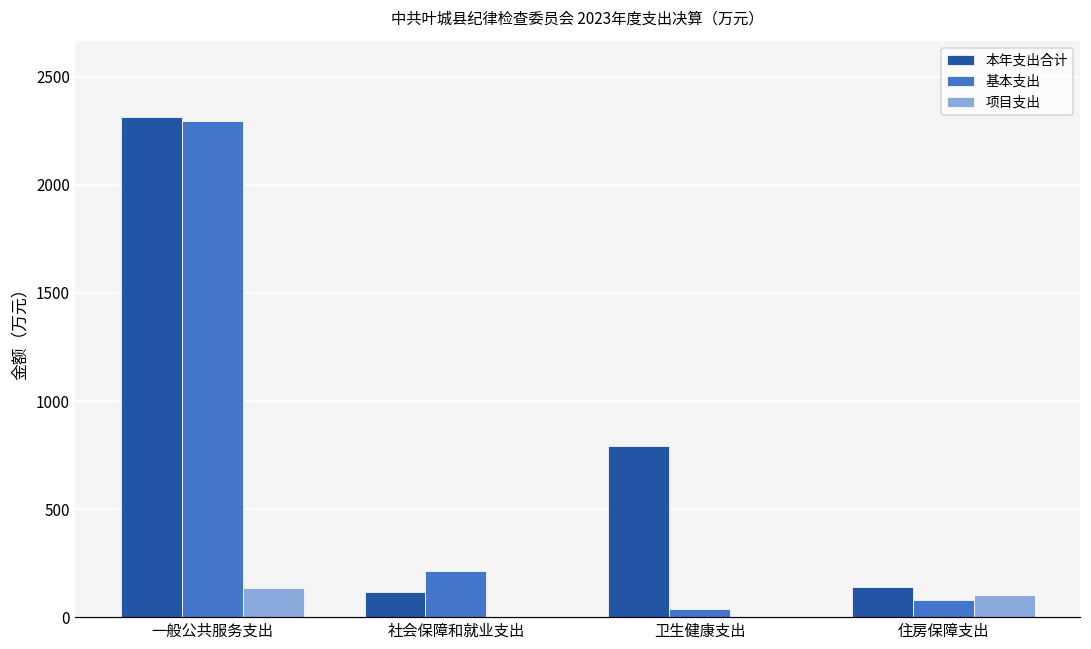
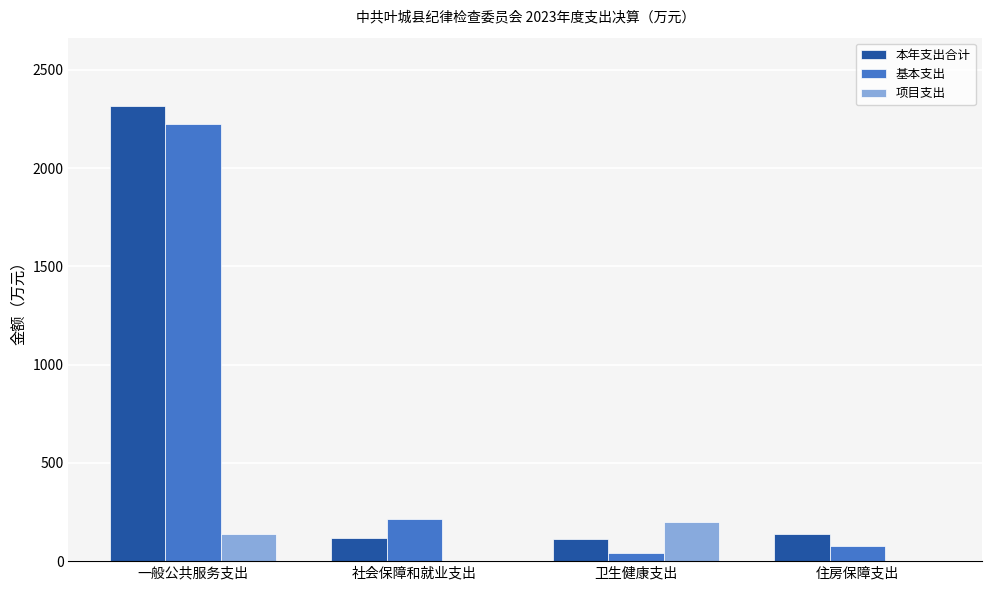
基本支出, 一般公共服务支出: 2300 -> 2220
本年支出合计, 卫生健康支出: 790 -> 110
项目支出, 卫生健康支出: 0 -> 200
项目支出, 住房保障支出: 100 -> 0
